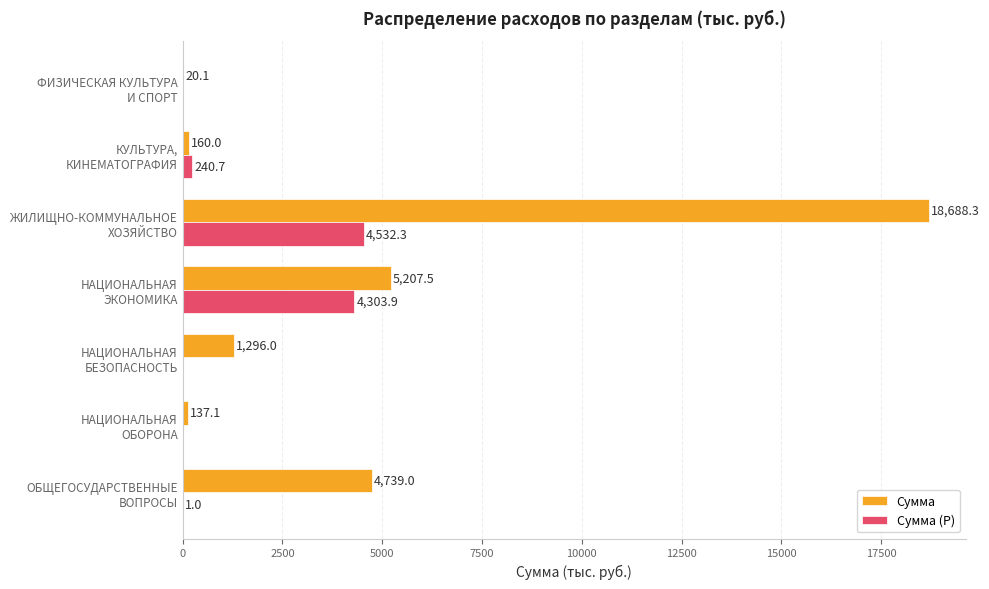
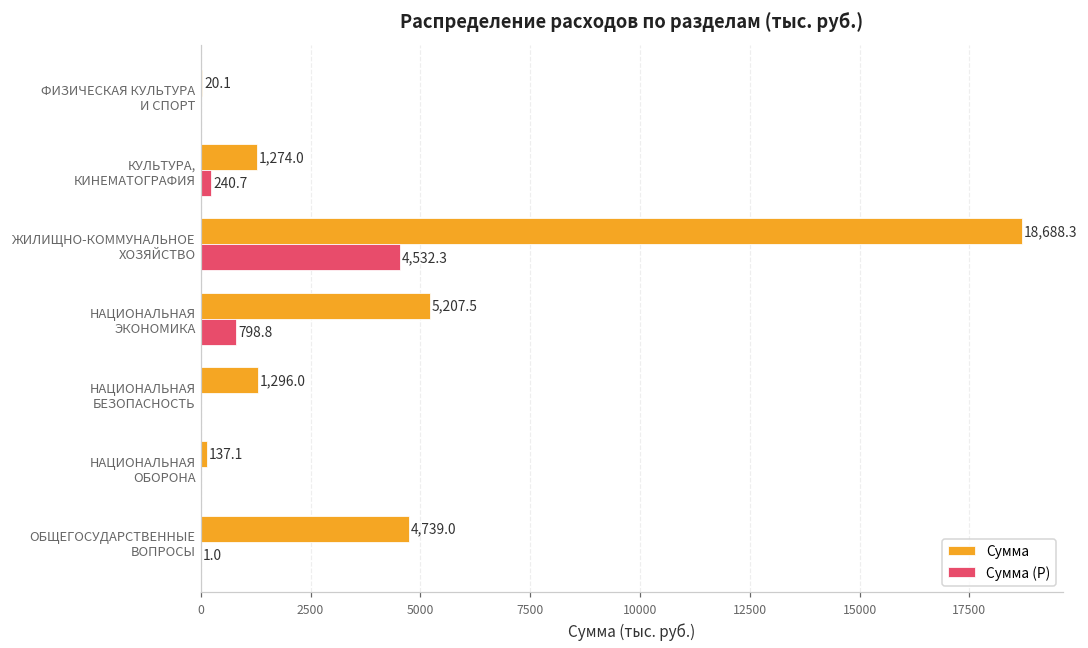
Сумма, КУЛЬТУРА, КИНЕМАТОГРАФИЯ: 160.0 -> 1,274.0
Сумма (Р), НАЦИОНАЛЬНАЯ ЭКОНОМИКА: 4,303.9 -> 798.8
